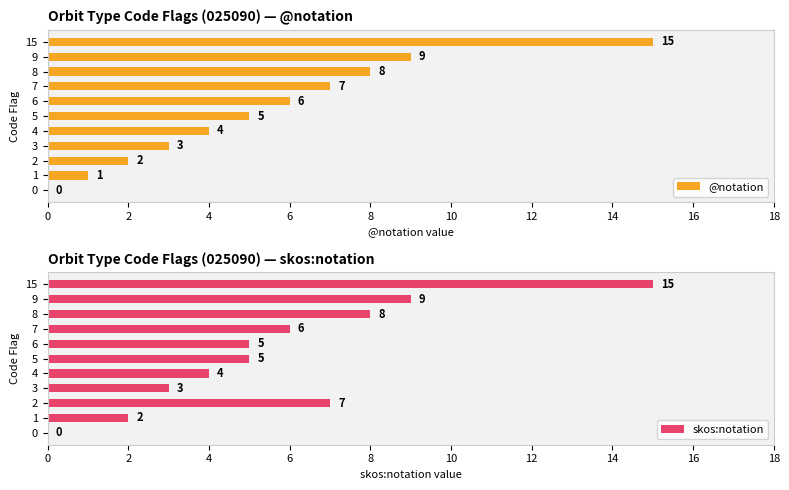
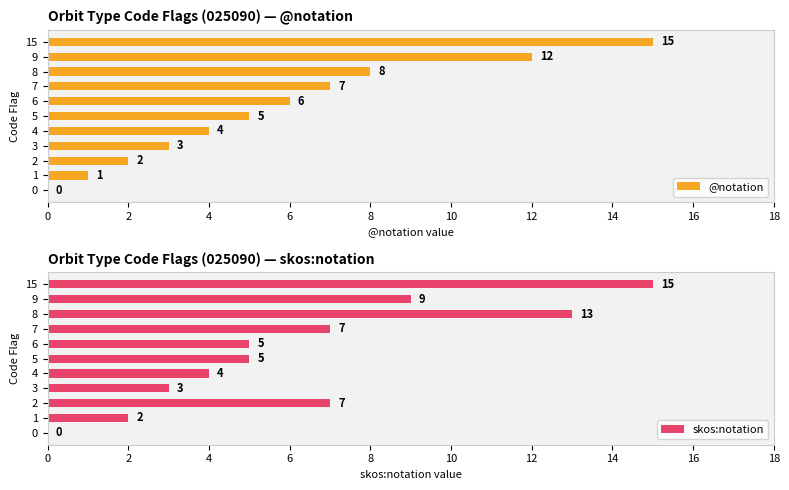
Orbit Type Code Flags (025090) — @notation, 9: 9 -> 12
Orbit Type Code Flags (025090) — skos:notation, 8: 8 -> 13
Orbit Type Code Flags (025090) — skos:notation, 7: 6 -> 7
